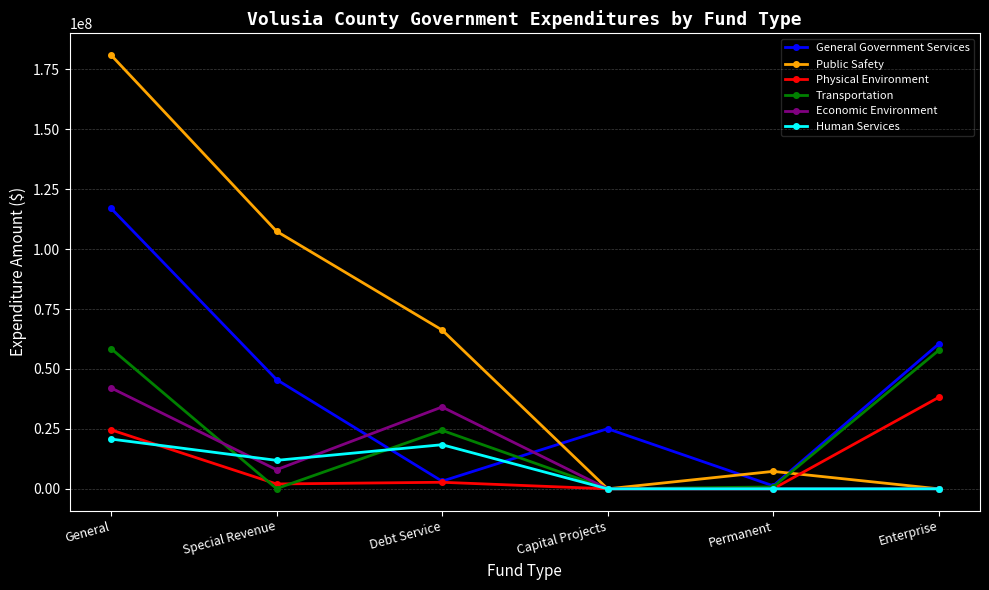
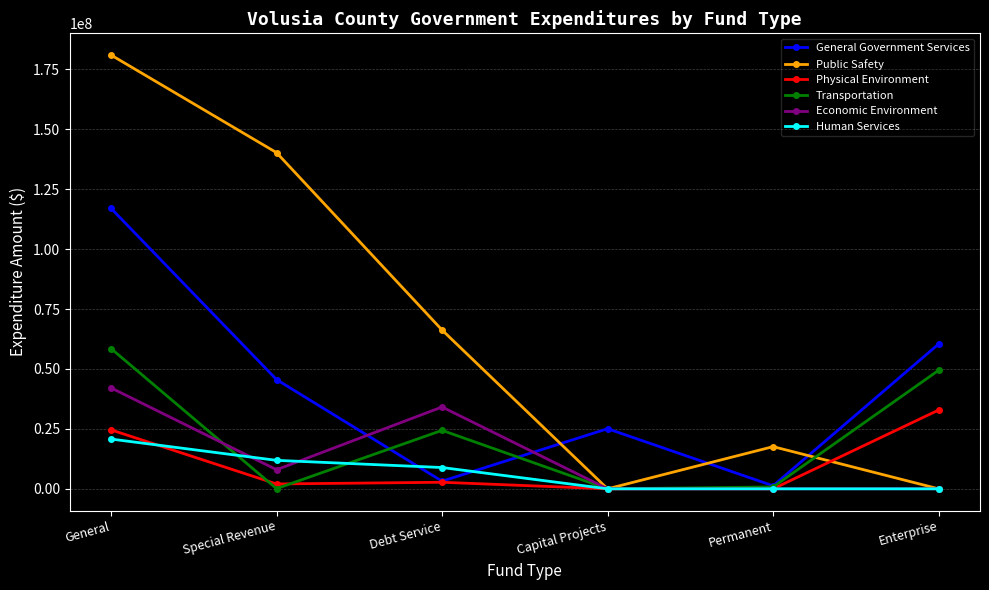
Public Safety, Special Revenue: 107000000 -> 140000000
Human Services, Debt Service: 18000000 -> 9000000
Public Safety, Permanent: 7000000 -> 18000000
Physical Environment, Enterprise: 38000000 -> 33000000
Transportation, Enterprise: 58000000 -> 49000000
